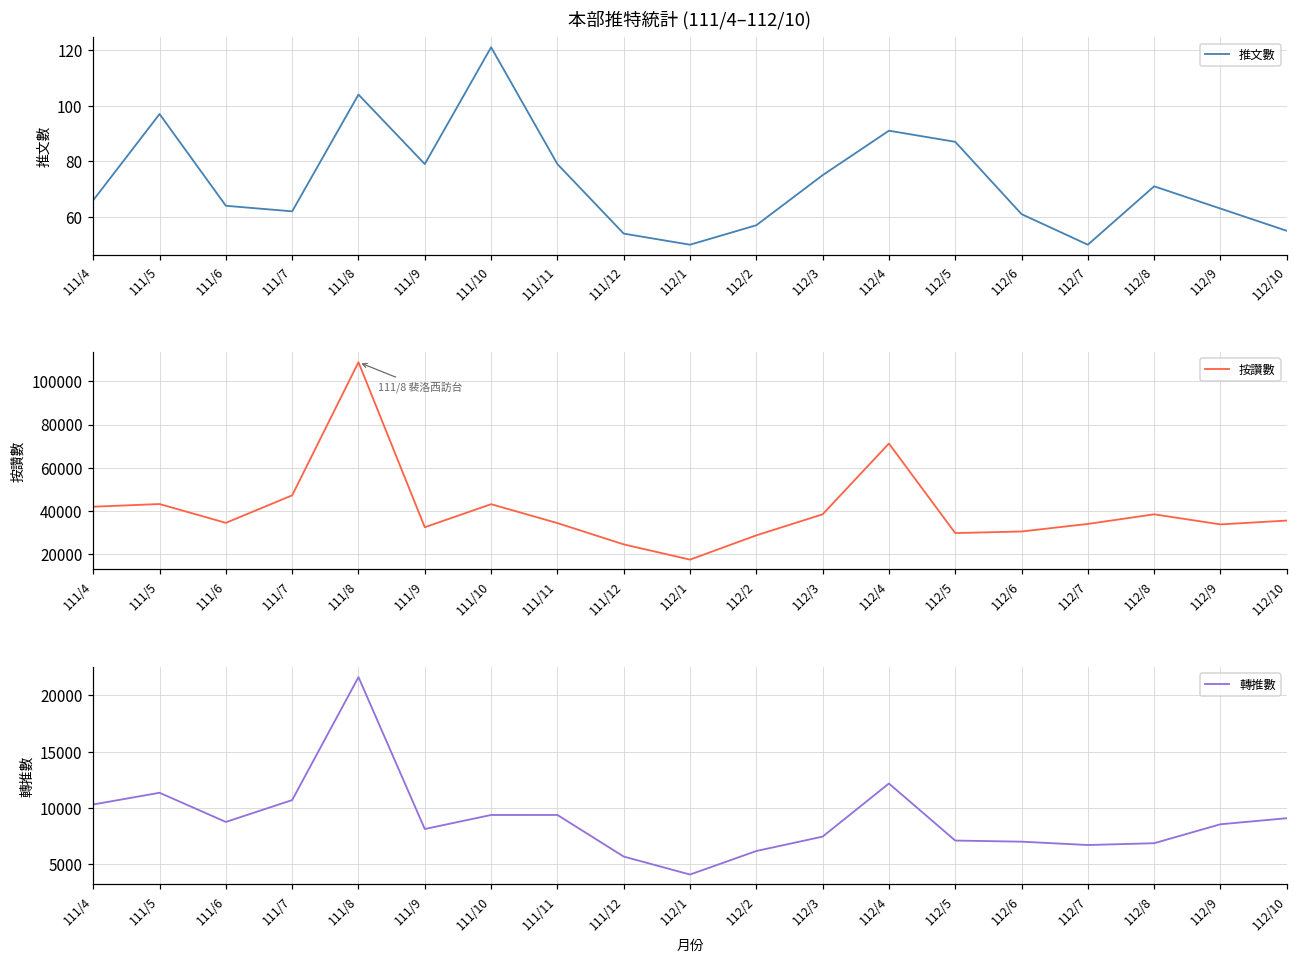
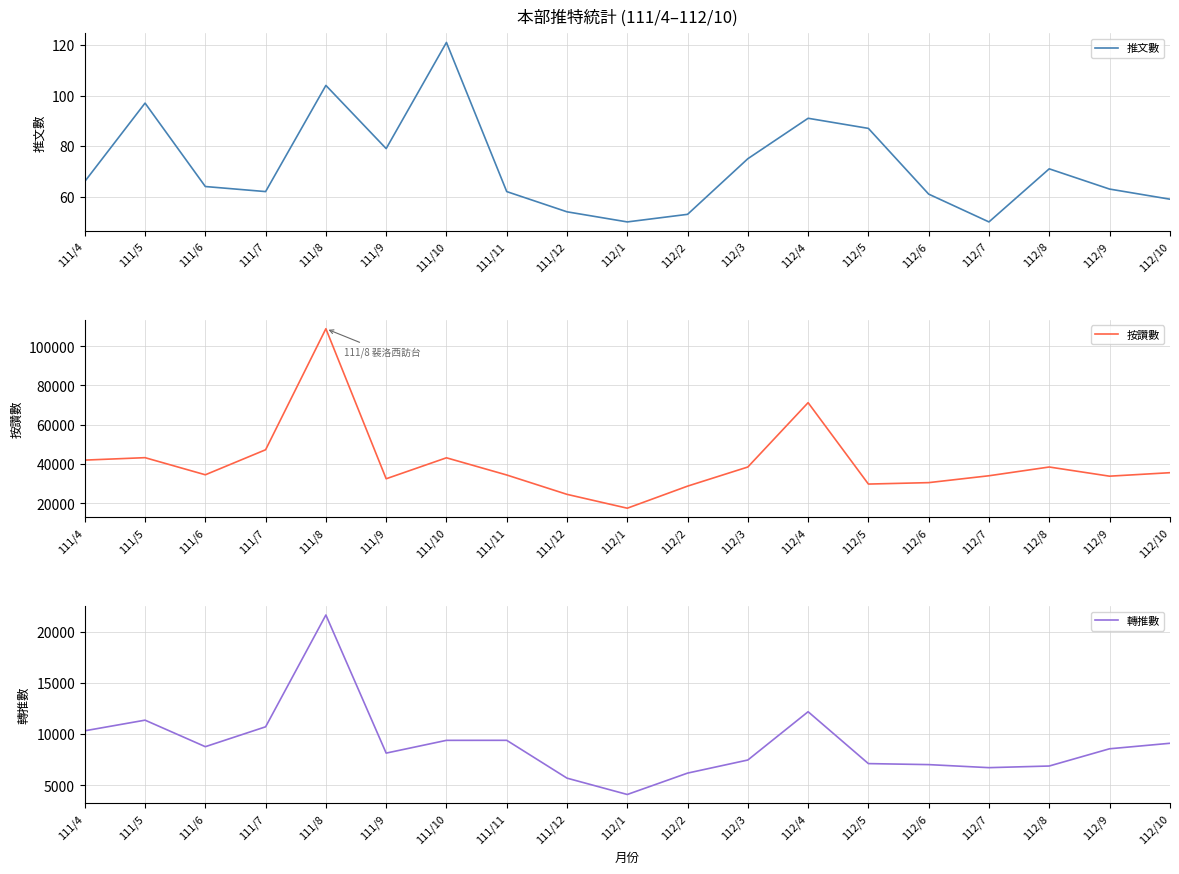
本部推特統計 (111/4–112/10), 111/11: 79 -> 62
本部推特統計 (111/4–112/10), 112/2: 57 -> 53
本部推特統計 (111/4–112/10), 112/10: 55 -> 59
